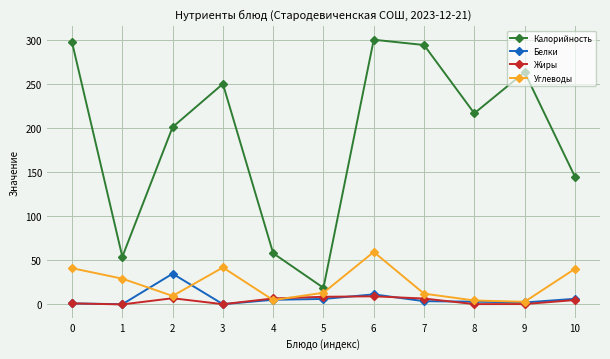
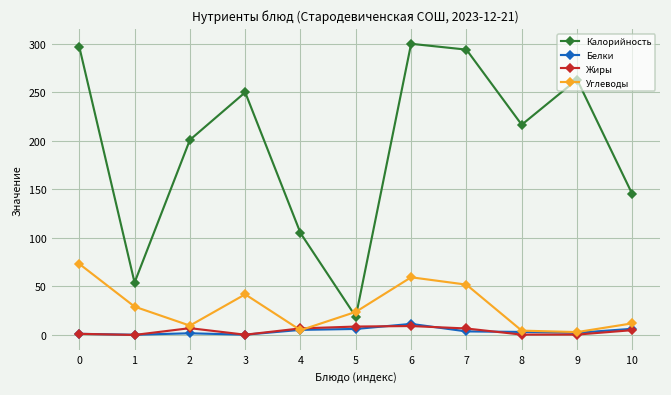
Углеводы, 0: 40 -> 70
Белки, 2: 30 -> 0
Калорийность, 4: 60 -> 110
Углеводы, 5: 10 -> 20
Углеводы, 7: 10 -> 50
Углеводы, 10: 40 -> 10
